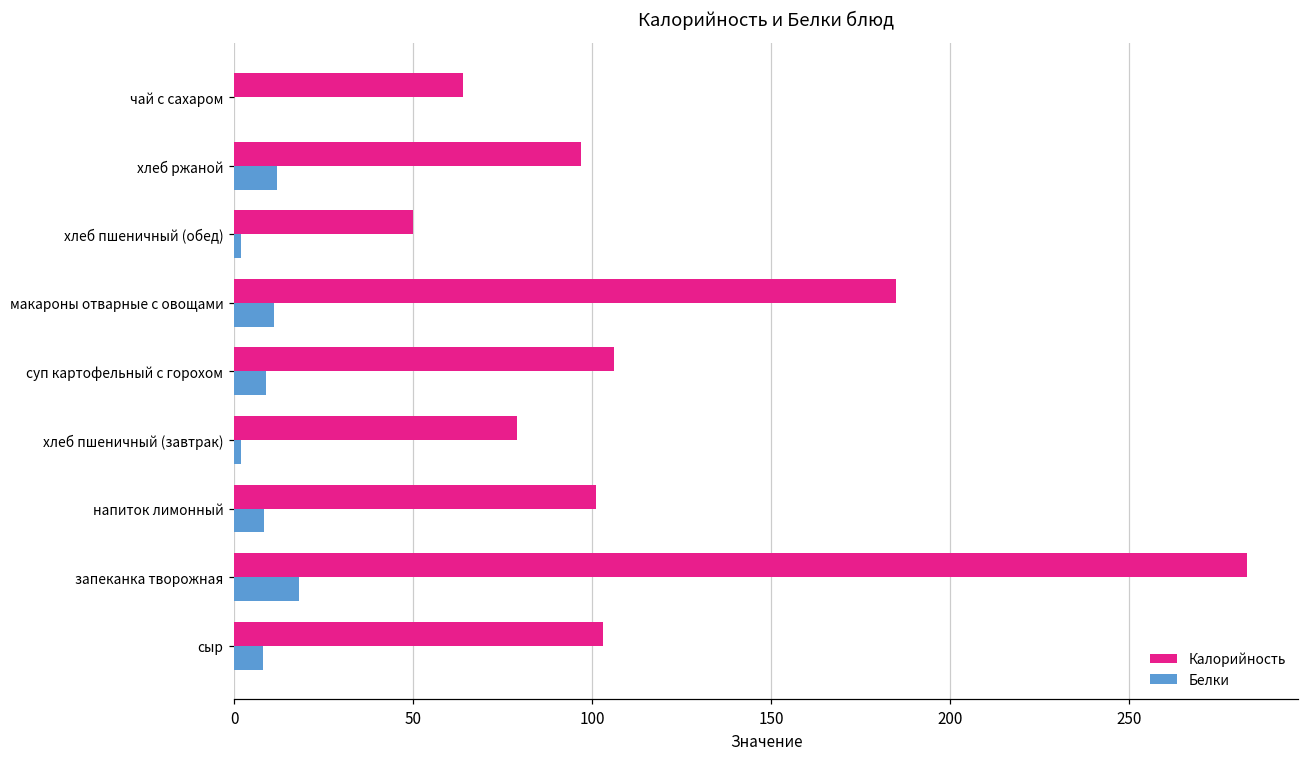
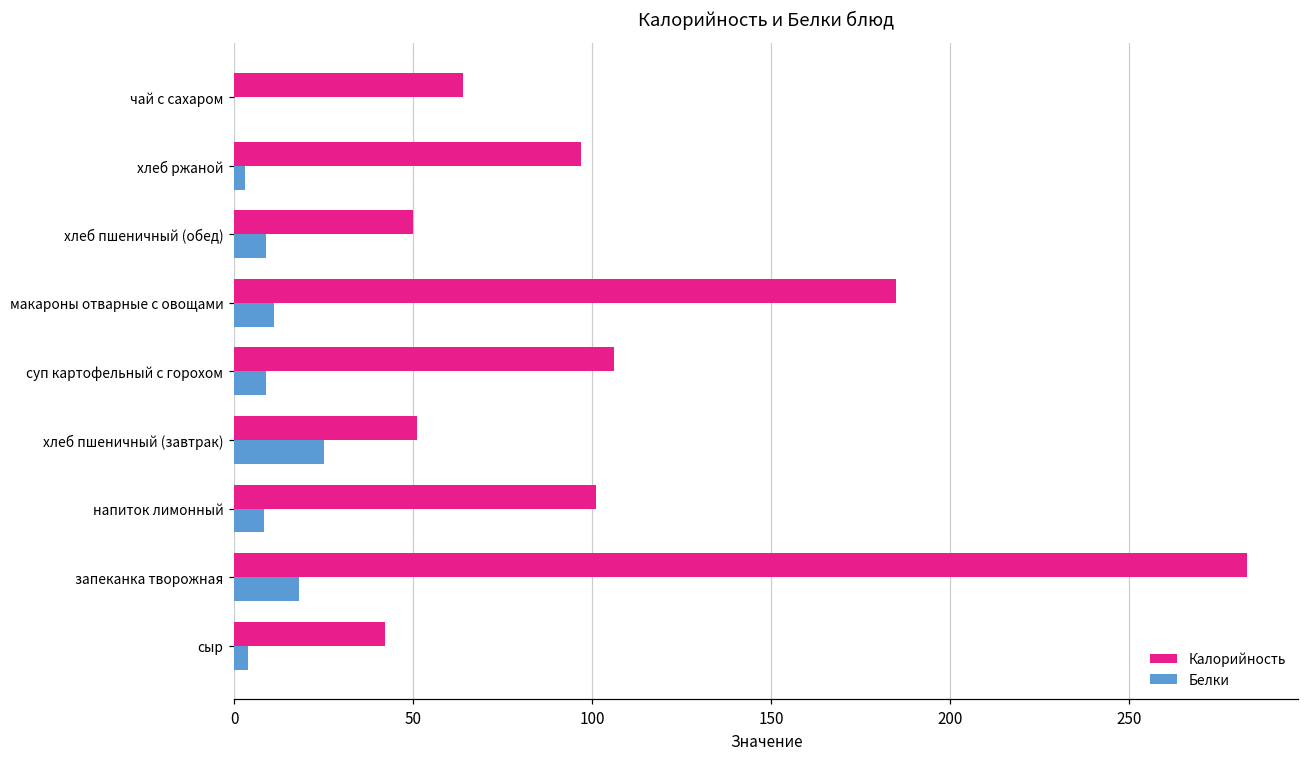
Белки, хлеб ржаной: 12 -> 3
Белки, хлеб пшеничный (обед): 2 -> 9
Калорийность, хлеб пшеничный (завтрак): 79 -> 51
Белки, хлеб пшеничный (завтрак): 2 -> 25
Калорийность, сыр: 103 -> 42
Белки, сыр: 8 -> 4
